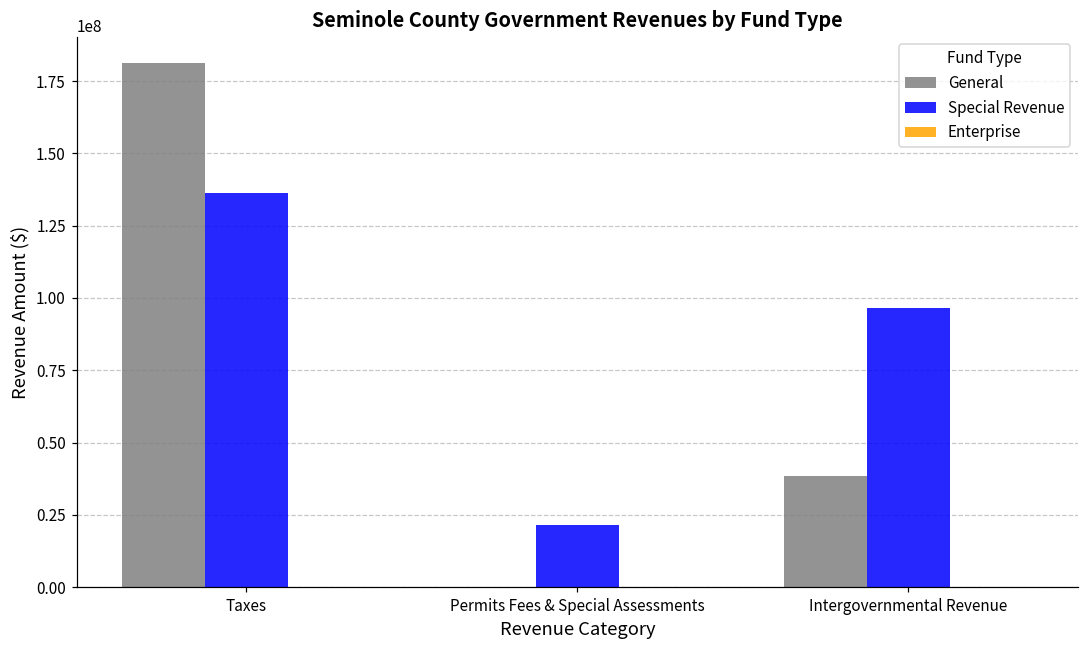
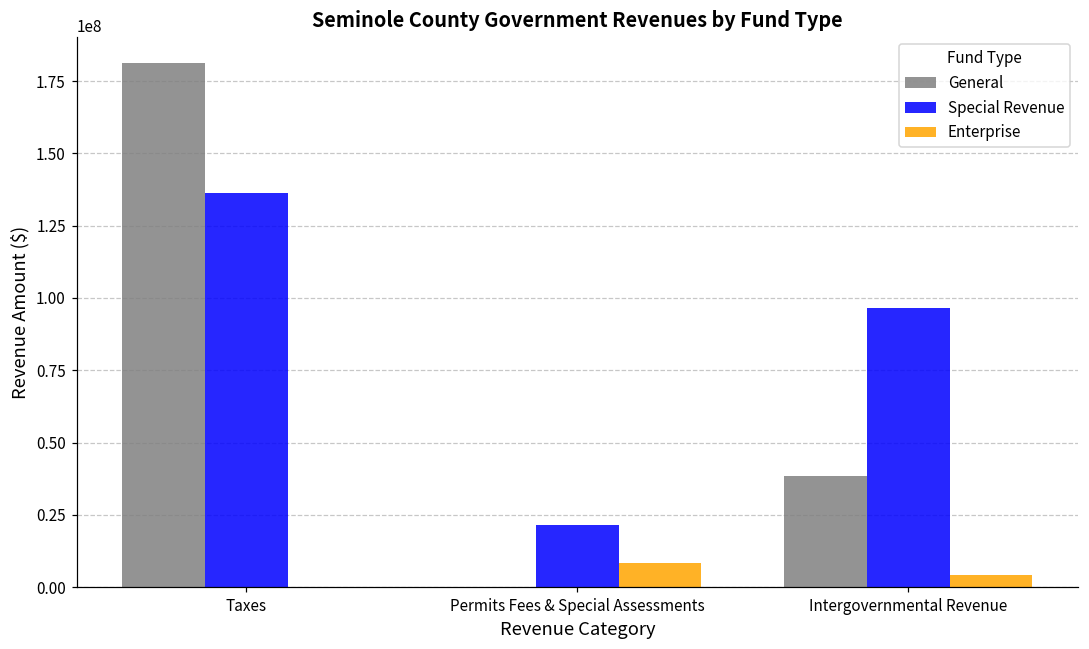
Enterprise, Permits Fees & Special Assessments: 0 -> 8000000
Enterprise, Intergovernmental Revenue: 0 -> 4000000
